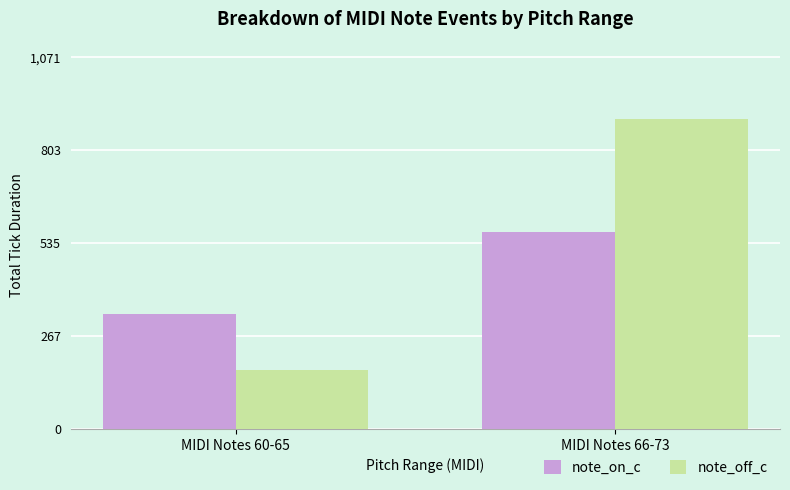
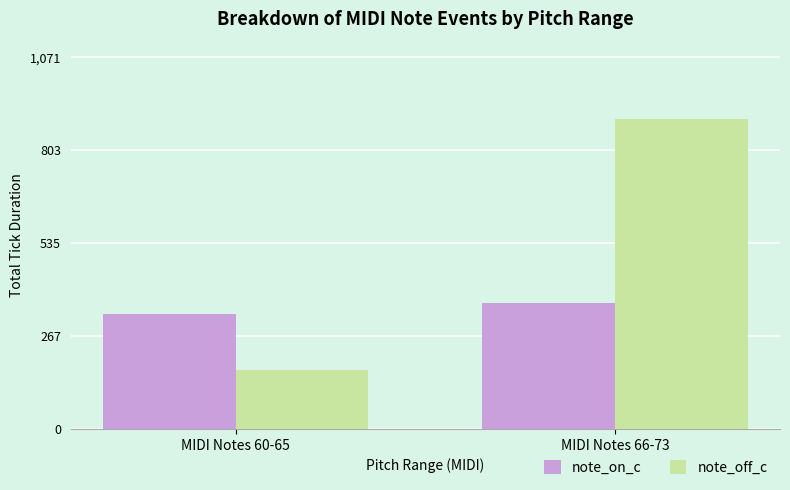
note_on_c, MIDI Notes 66-73: 570 -> 360
